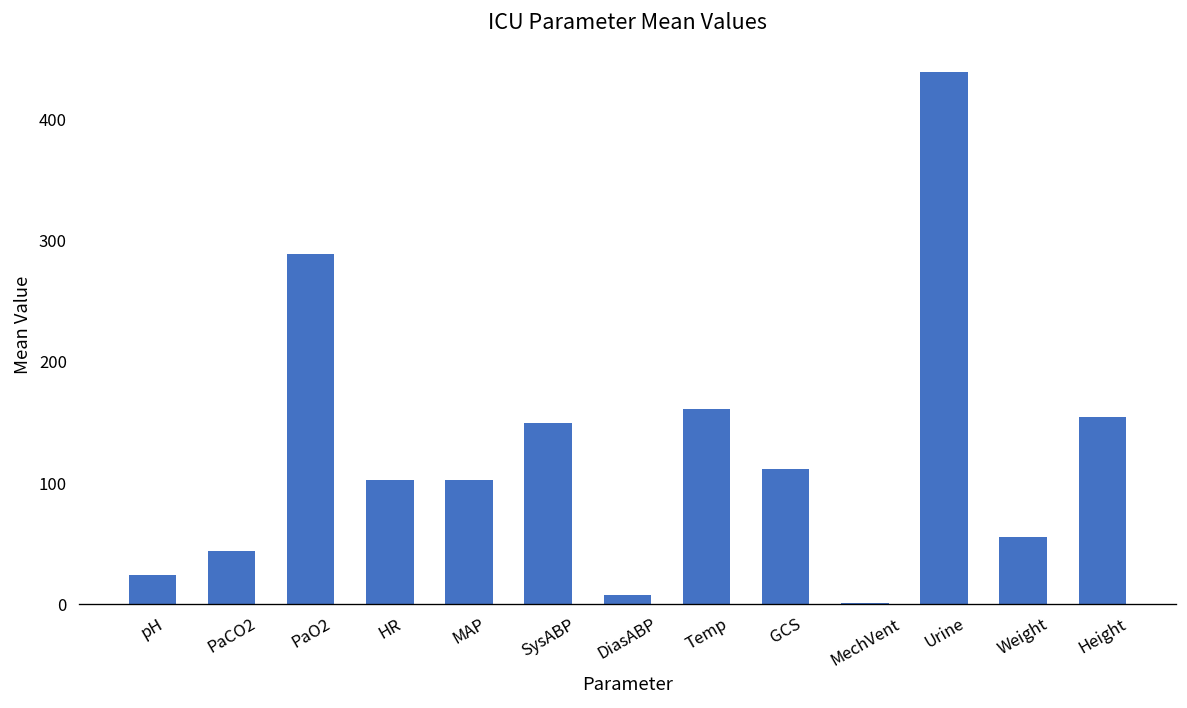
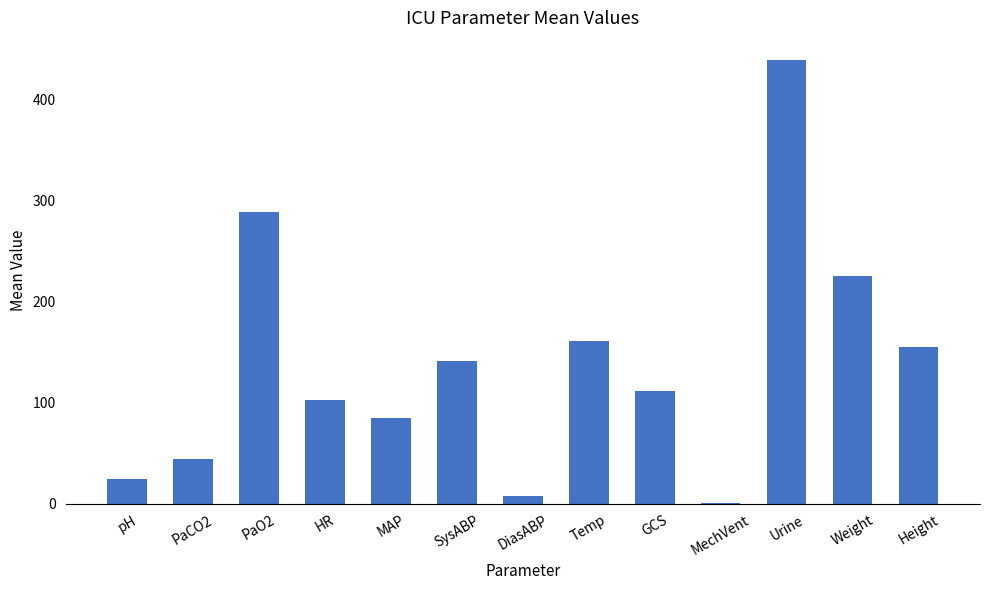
MAP: 103 -> 85
SysABP: 150 -> 142
Weight: 55 -> 226
